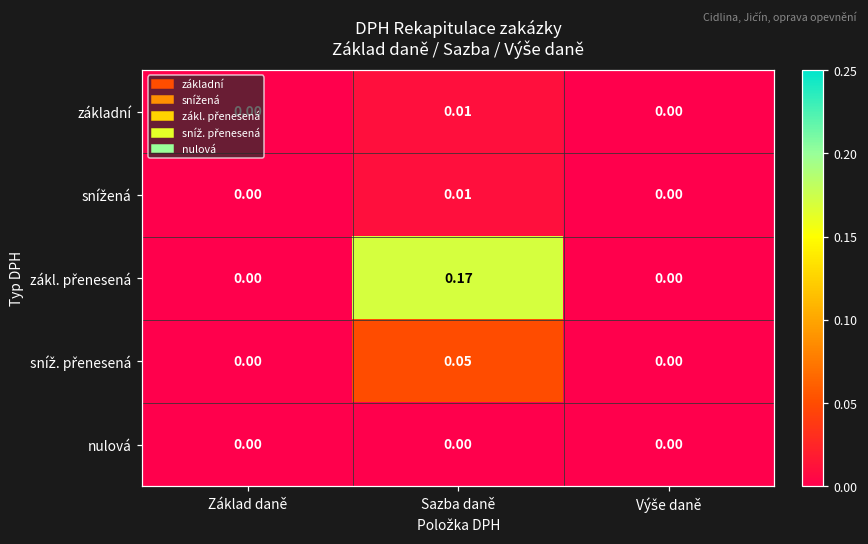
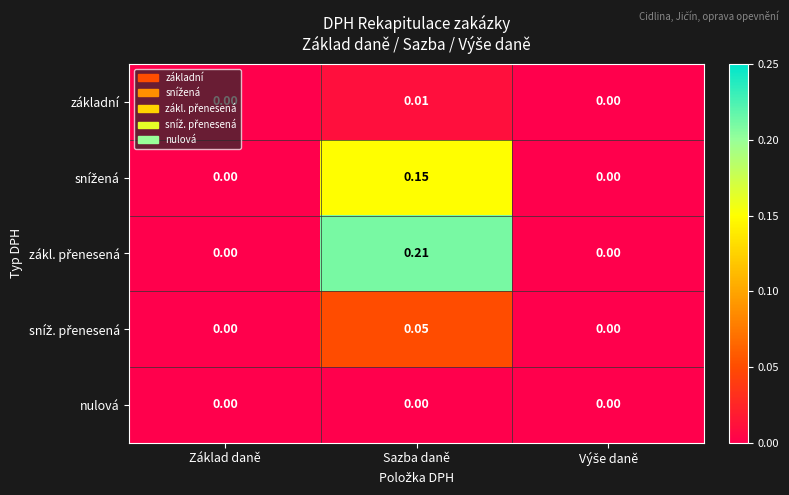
snížená, Sazba daně: 0.01 -> 0.15
zákl. přenesená, Sazba daně: 0.17 -> 0.21
